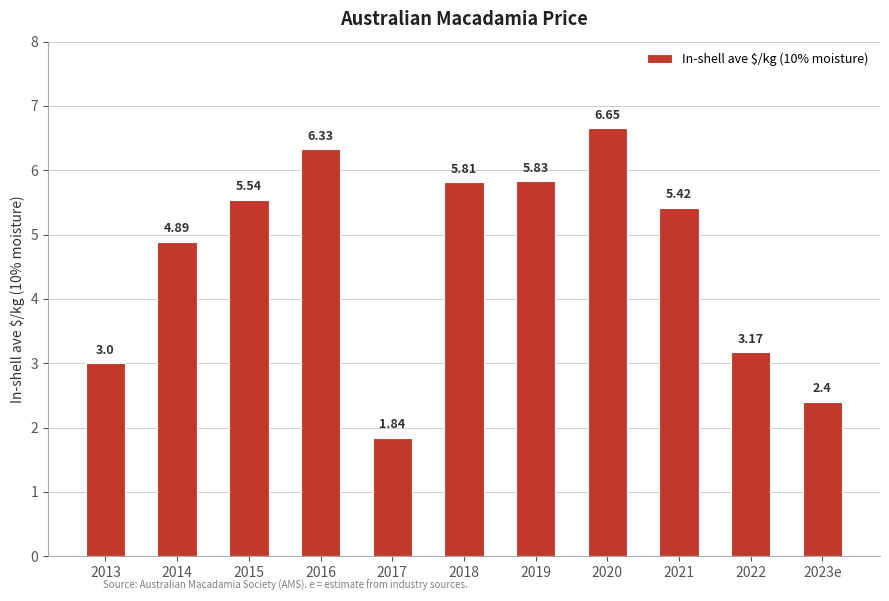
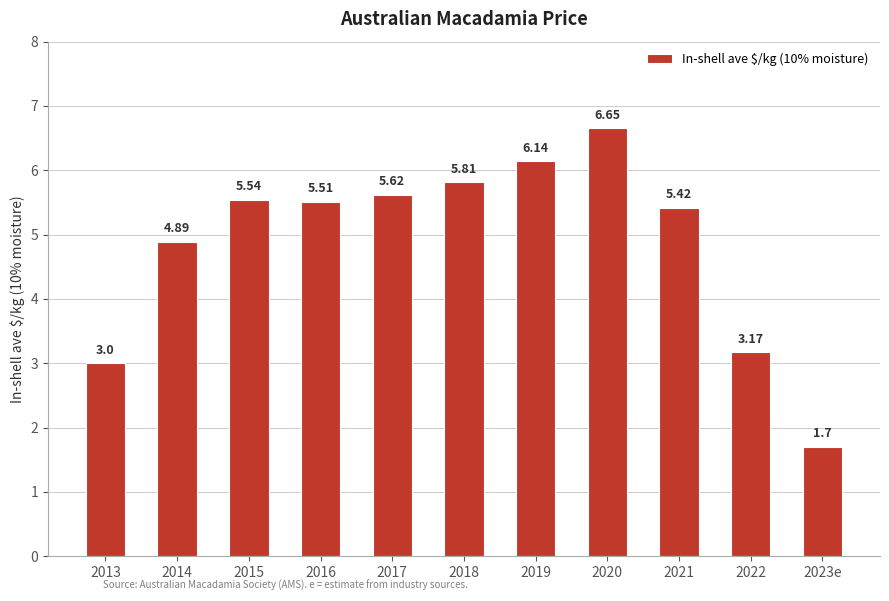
2016: 6.33 -> 5.51
2017: 1.84 -> 5.62
2019: 5.83 -> 6.14
2023e: 2.4 -> 1.7
